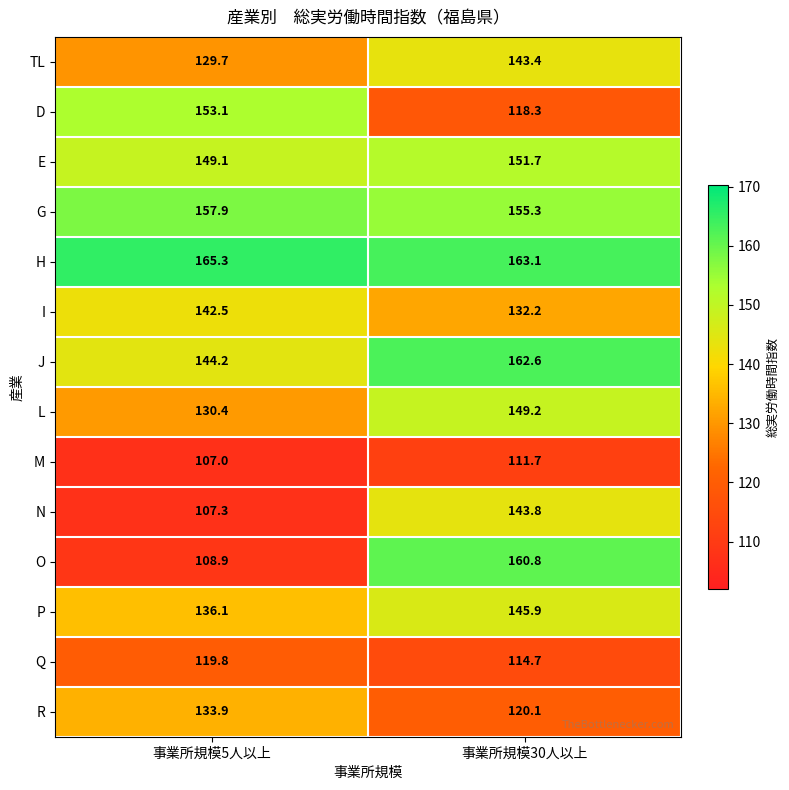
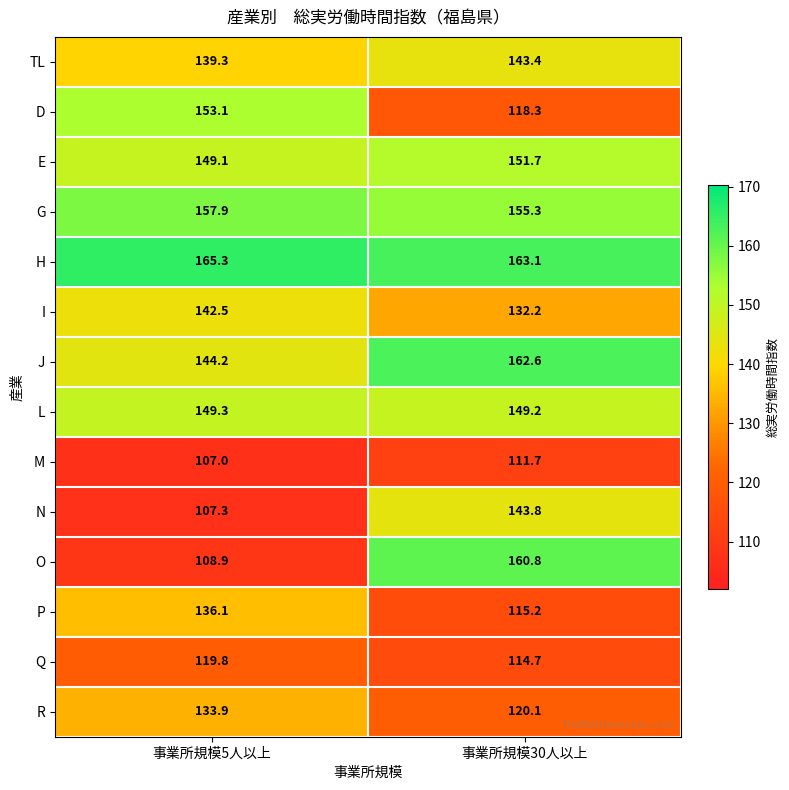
TL, 事業所規模5人以上: 129.7 -> 139.3
L, 事業所規模5人以上: 130.4 -> 149.3
P, 事業所規模30人以上: 145.9 -> 115.2
